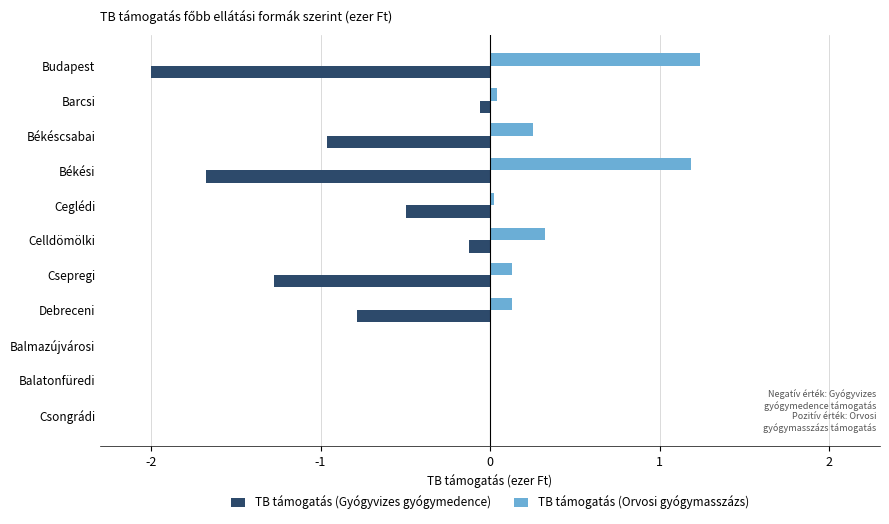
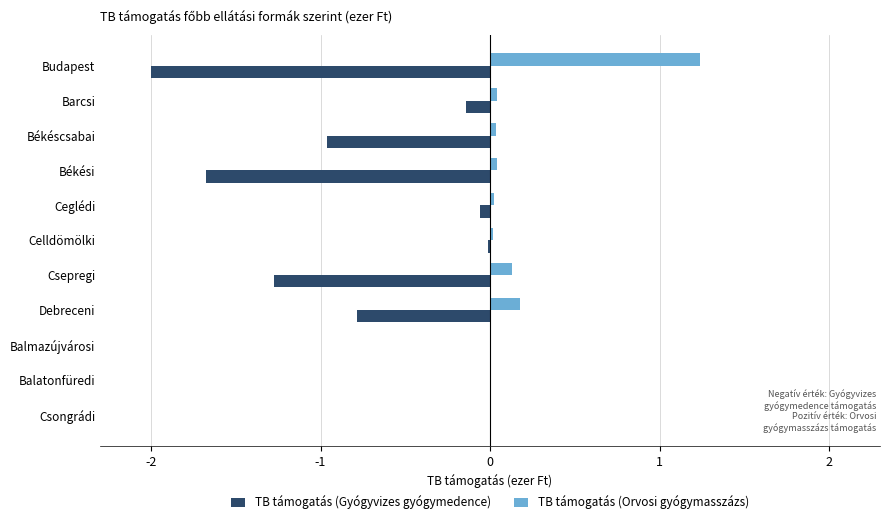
TB támogatás (Gyógyvizes gyógymedence), Barcsi: -0.06 -> -0.14
TB támogatás (Orvosi gyógymasszázs), Békéscsabai: 0.26 -> 0.03
TB támogatás (Orvosi gyógymasszázs), Békési: 1.19 -> 0.04
TB támogatás (Gyógyvizes gyógymedence), Ceglédi: -0.50 -> -0.06
TB támogatás (Orvosi gyógymasszázs), Celldömölki: 0.32 -> 0.02
TB támogatás (Gyógyvizes gyógymedence), Celldömölki: -0.12 -> -0.01
TB támogatás (Orvosi gyógymasszázs), Debreceni: 0.13 -> 0.18
